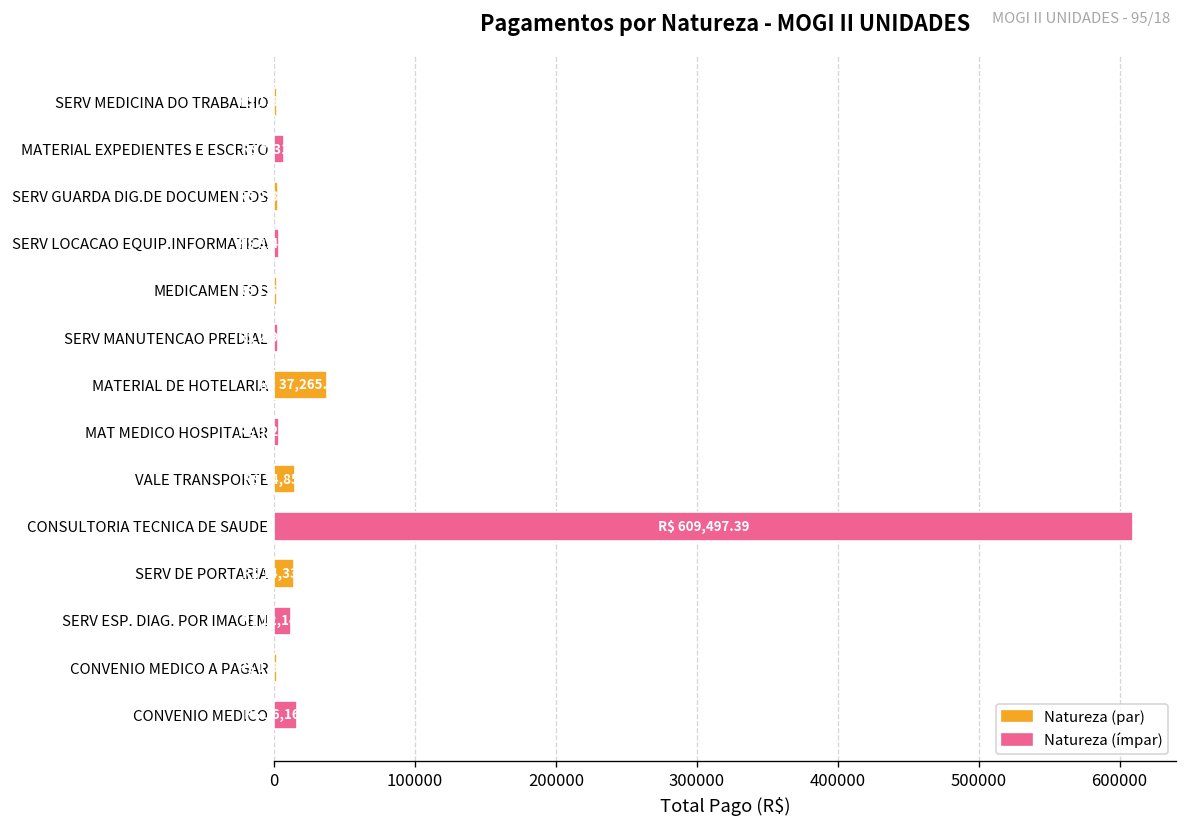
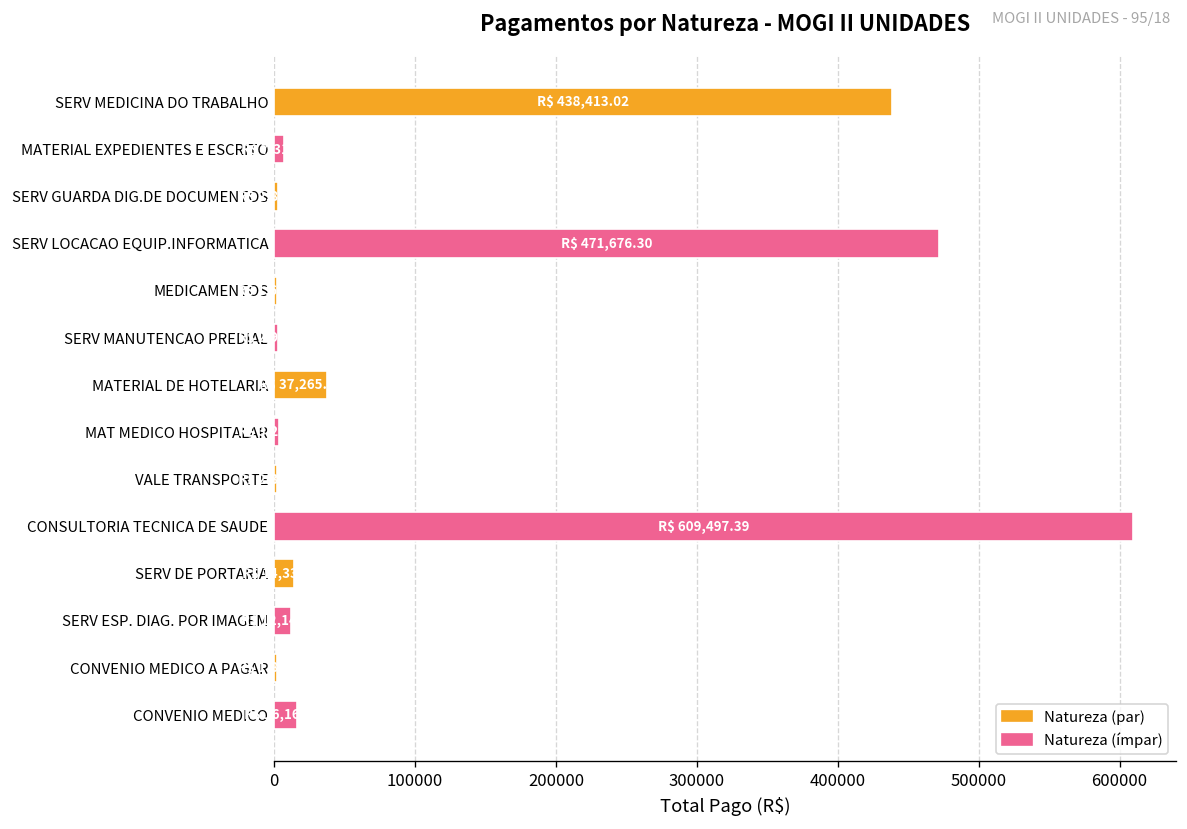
SERV MEDICINA DO TRABALHO: 2000 -> 438000
SERV LOCACAO EQUIP.INFORMATICA: 3000 -> 472000
VALE TRANSPORTE: 15000 -> 2000
